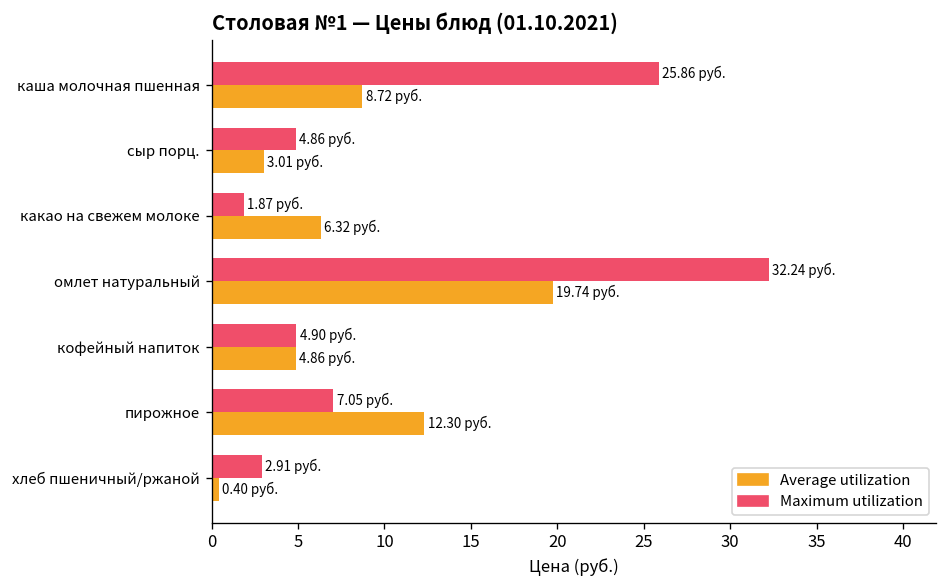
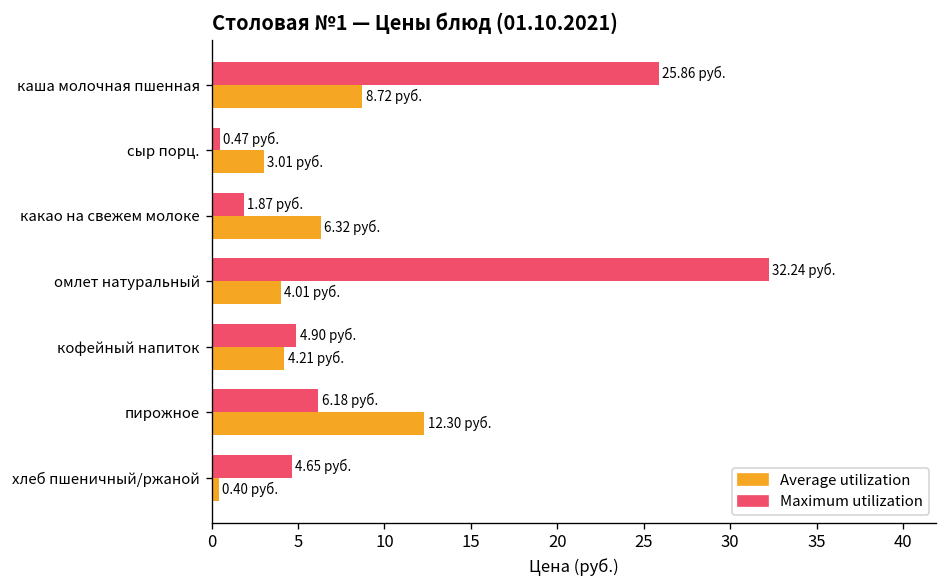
Maximum utilization, сыр порц.: 4.86 -> 0.47
Average utilization, омлет натуральный: 19.74 -> 4.01
Average utilization, кофейный напиток: 4.86 -> 4.21
Maximum utilization, пирожное: 7.05 -> 6.18
Maximum utilization, хлеб пшеничный/ржаной: 2.91 -> 4.65
